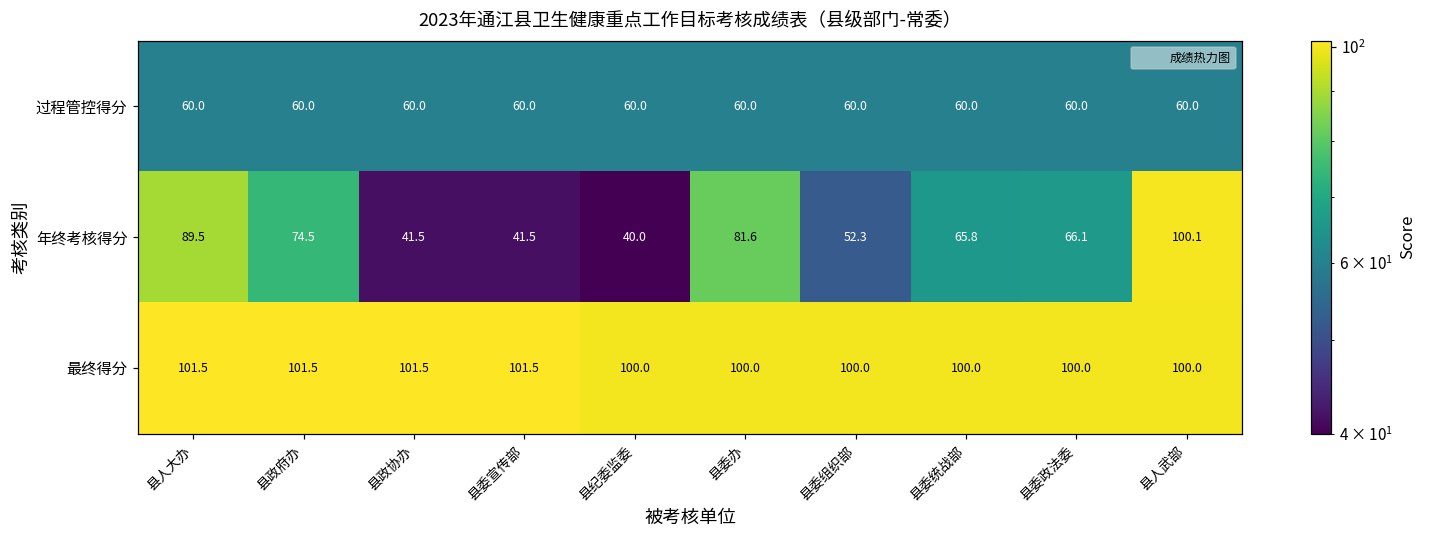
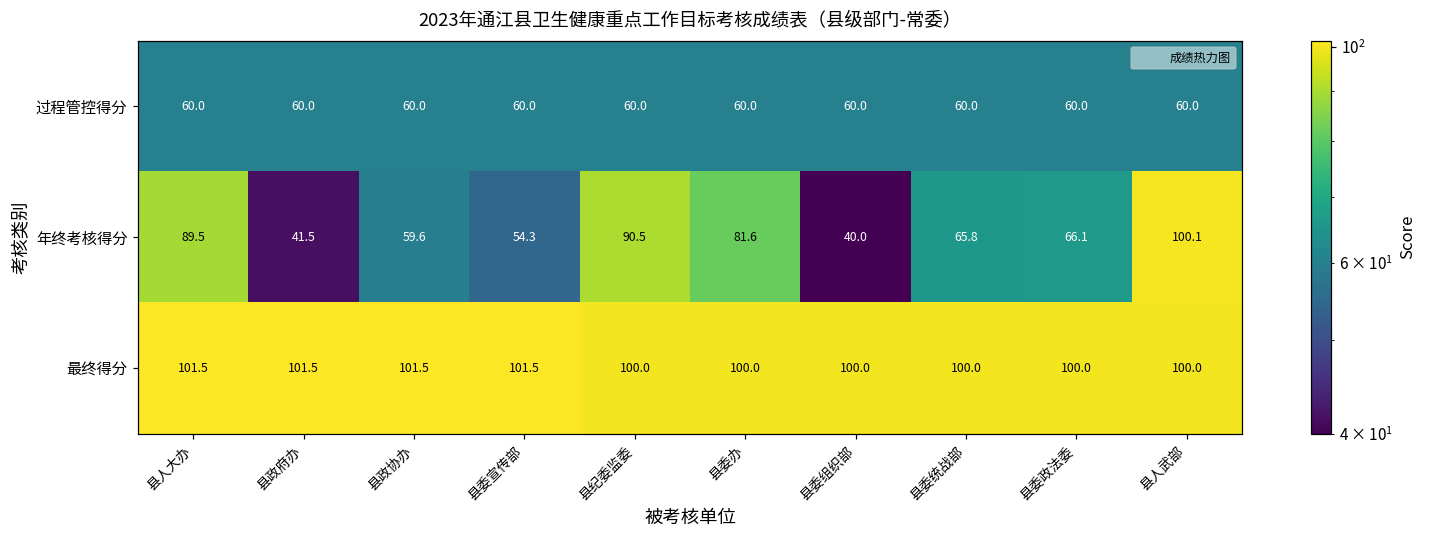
年终考核得分, 县政府办: 74.5 -> 41.5
年终考核得分, 县政协办: 41.5 -> 59.6
年终考核得分, 县委宣传部: 41.5 -> 54.3
年终考核得分, 县纪委监委: 40.0 -> 90.5
年终考核得分, 县委组织部: 52.3 -> 40.0
